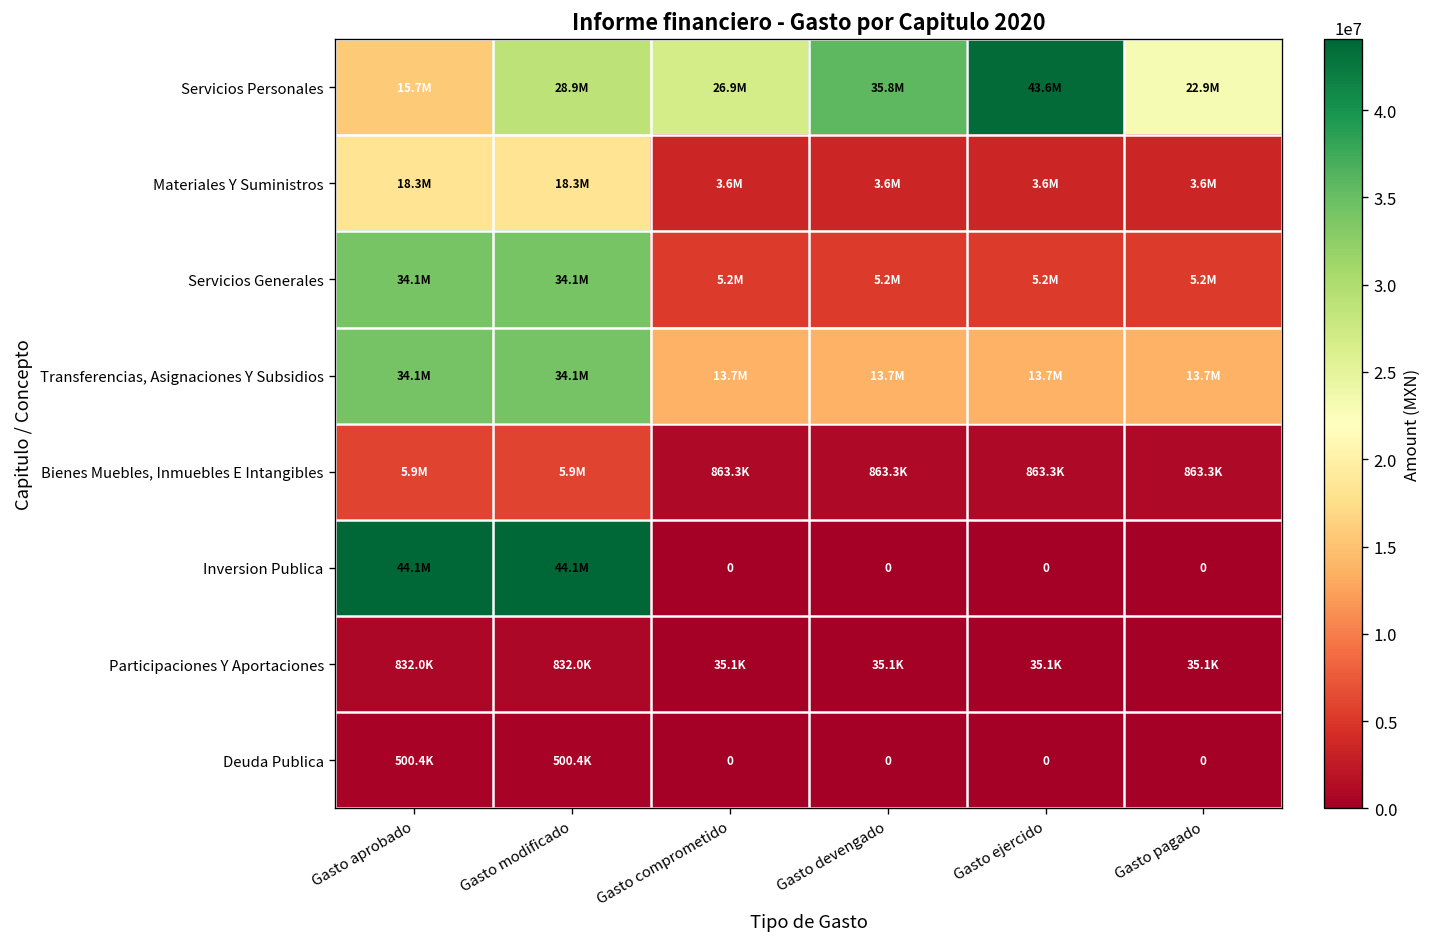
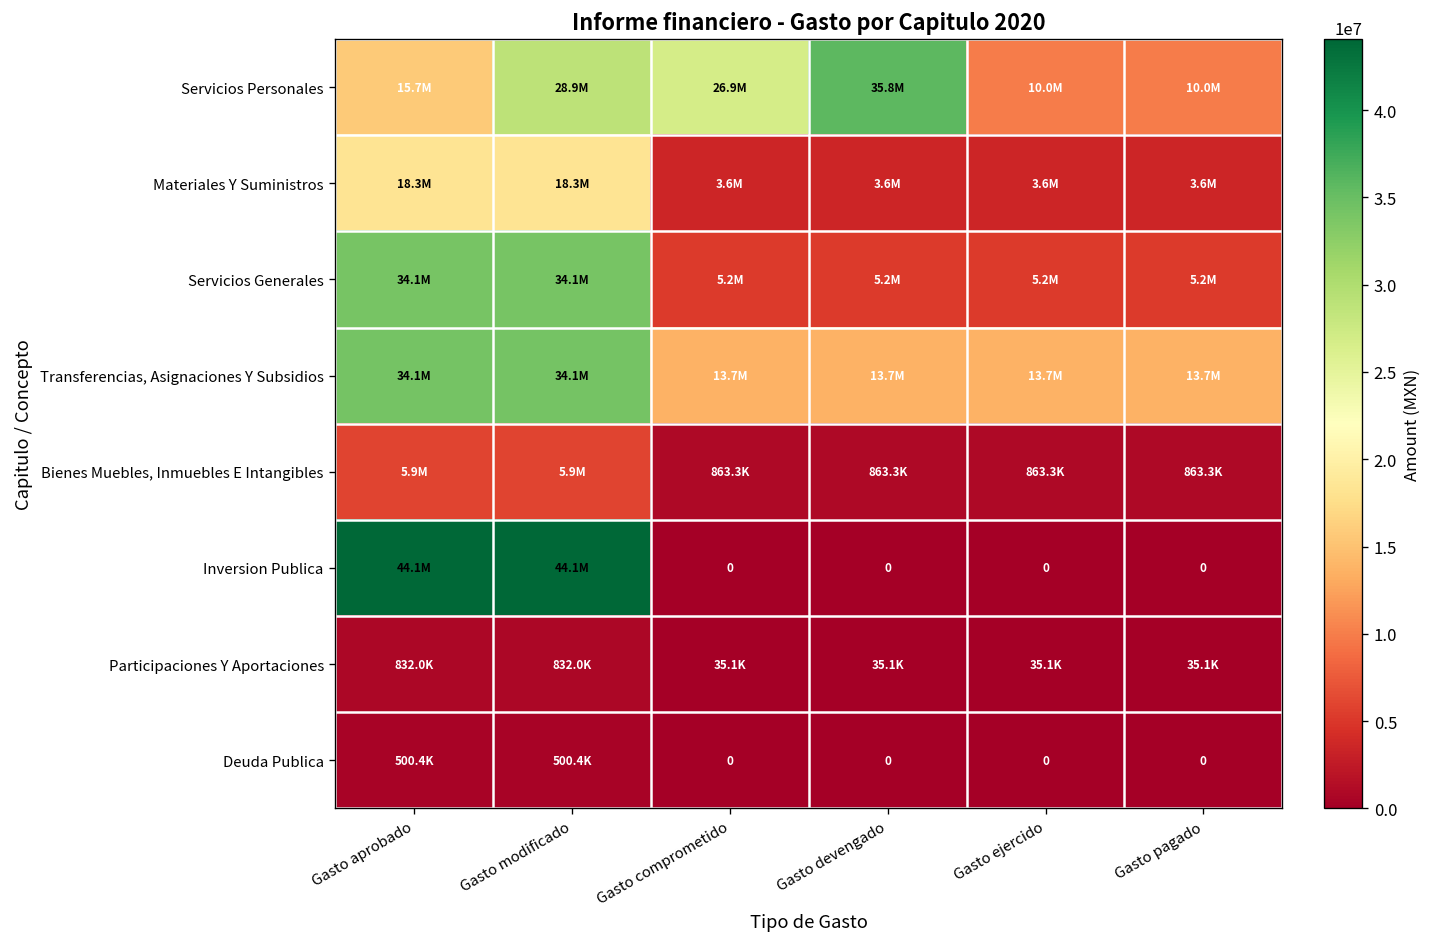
Servicios Personales, Gasto ejercido: 43.6M -> 10.0M
Servicios Personales, Gasto pagado: 22.9M -> 10.0M
